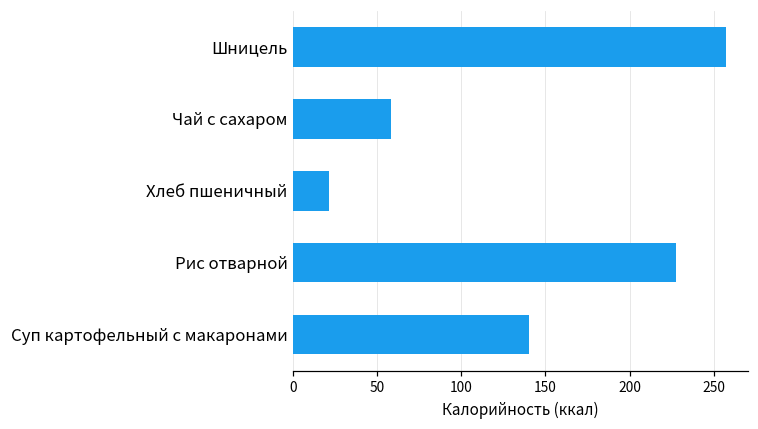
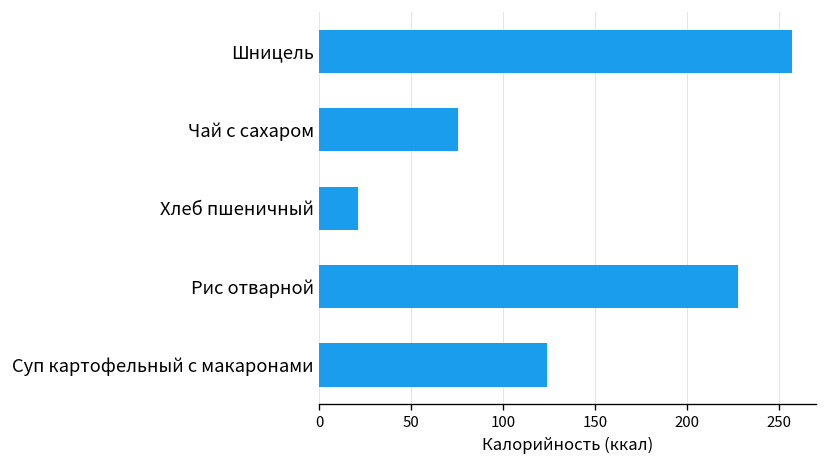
Чай с сахаром: 58 -> 75
Суп картофельный с макаронами: 140 -> 124
